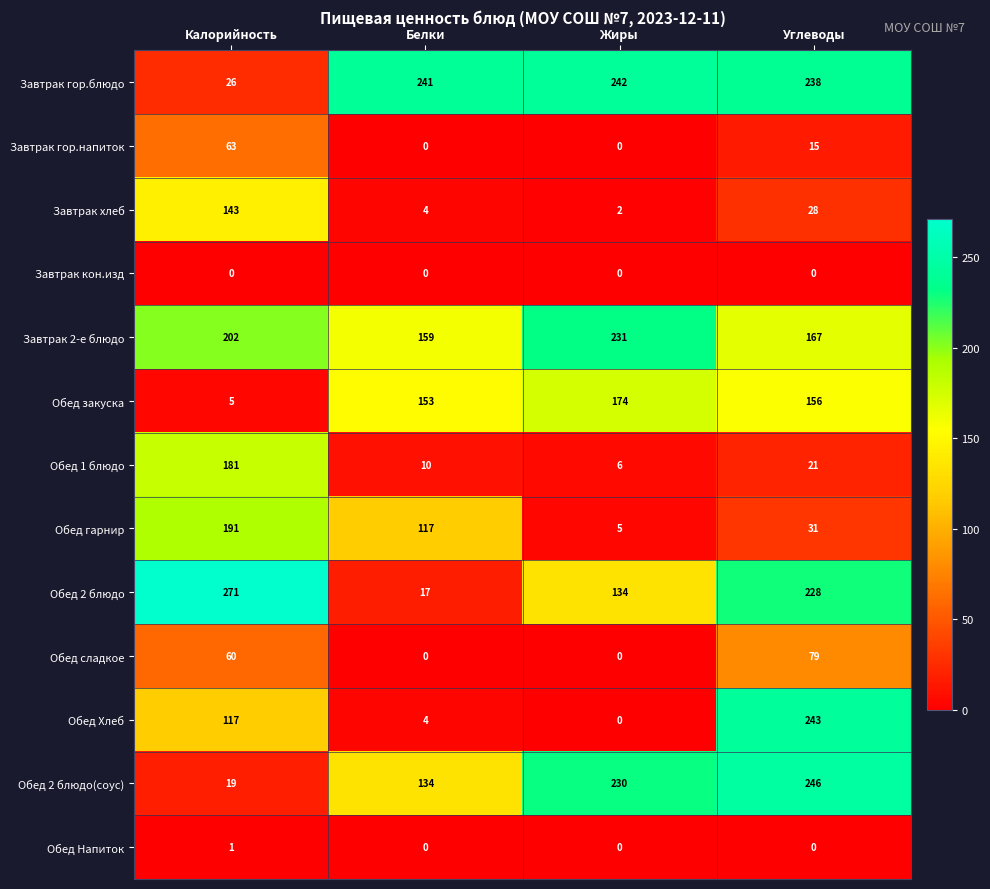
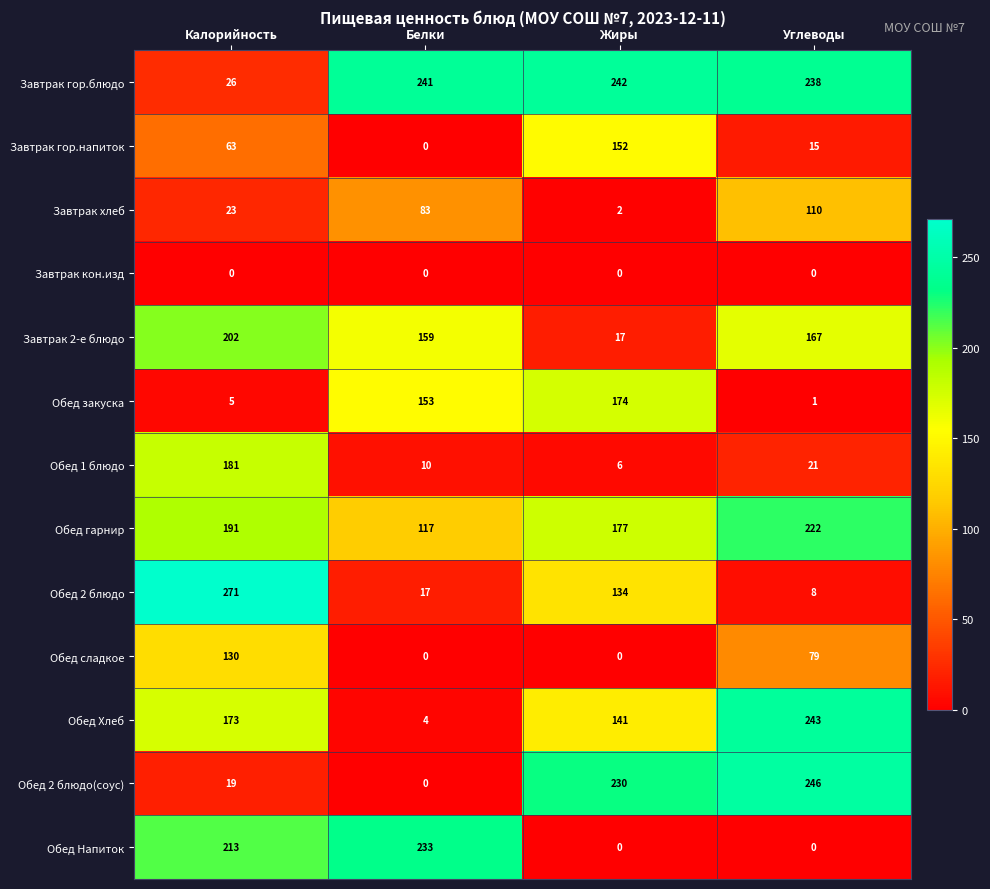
Завтрак гор.напиток, Жиры: 0 -> 152
Завтрак хлеб, Калорийность: 143 -> 23
Завтрак хлеб, Белки: 4 -> 83
Завтрак хлеб, Углеводы: 28 -> 110
Завтрак 2-е блюдо, Жиры: 231 -> 17
Обед закуска, Углеводы: 156 -> 1
Обед гарнир, Жиры: 5 -> 177
Обед гарнир, Углеводы: 31 -> 222
Обед 2 блюдо, Углеводы: 228 -> 8
Обед сладкое, Калорийность: 60 -> 130
Обед Хлеб, Калорийность: 117 -> 173
Обед Хлеб, Жиры: 0 -> 141
Обед 2 блюдо(соус), Белки: 134 -> 0
Обед Напиток, Калорийность: 1 -> 213
Обед Напиток, Белки: 0 -> 233
